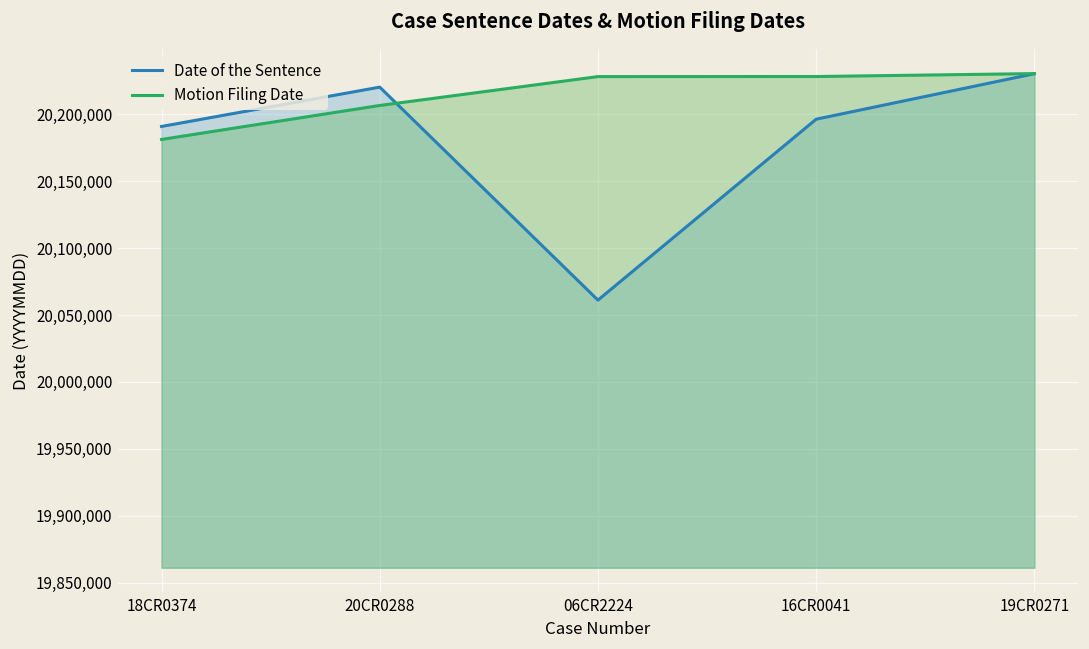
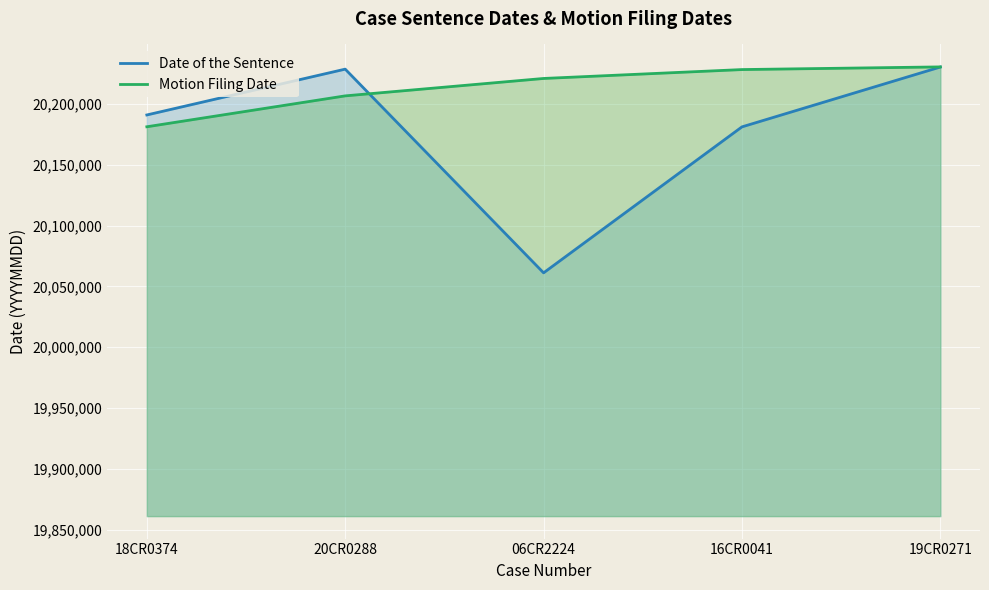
Date of the Sentence, 20CR0288: 20,220,000 -> 20,229,000
Motion Filing Date, 06CR2224: 20,228,000 -> 20,221,000
Date of the Sentence, 16CR0041: 20,196,000 -> 20,181,000
